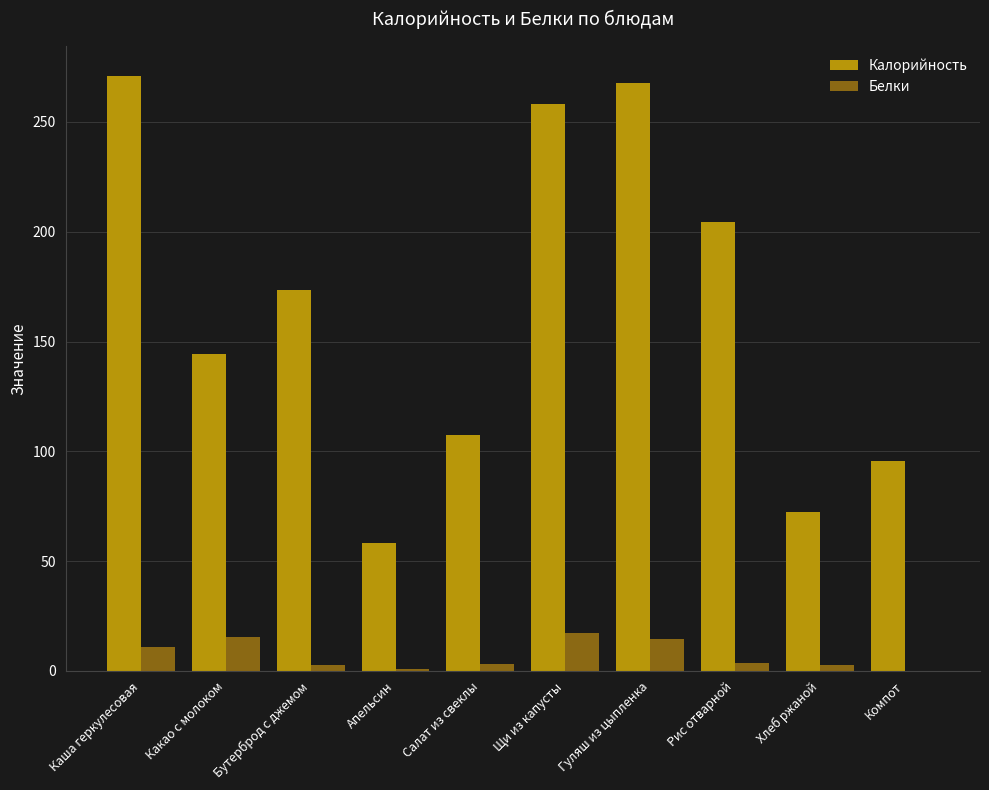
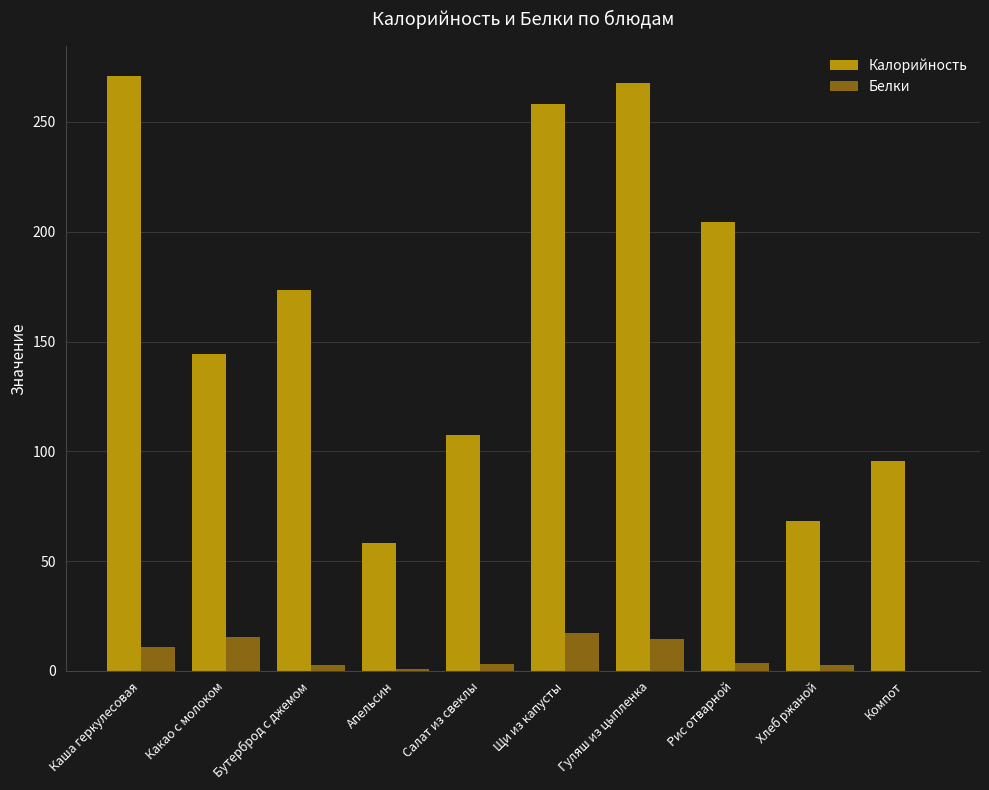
Калорийность, Хлеб ржаной: 73 -> 68
